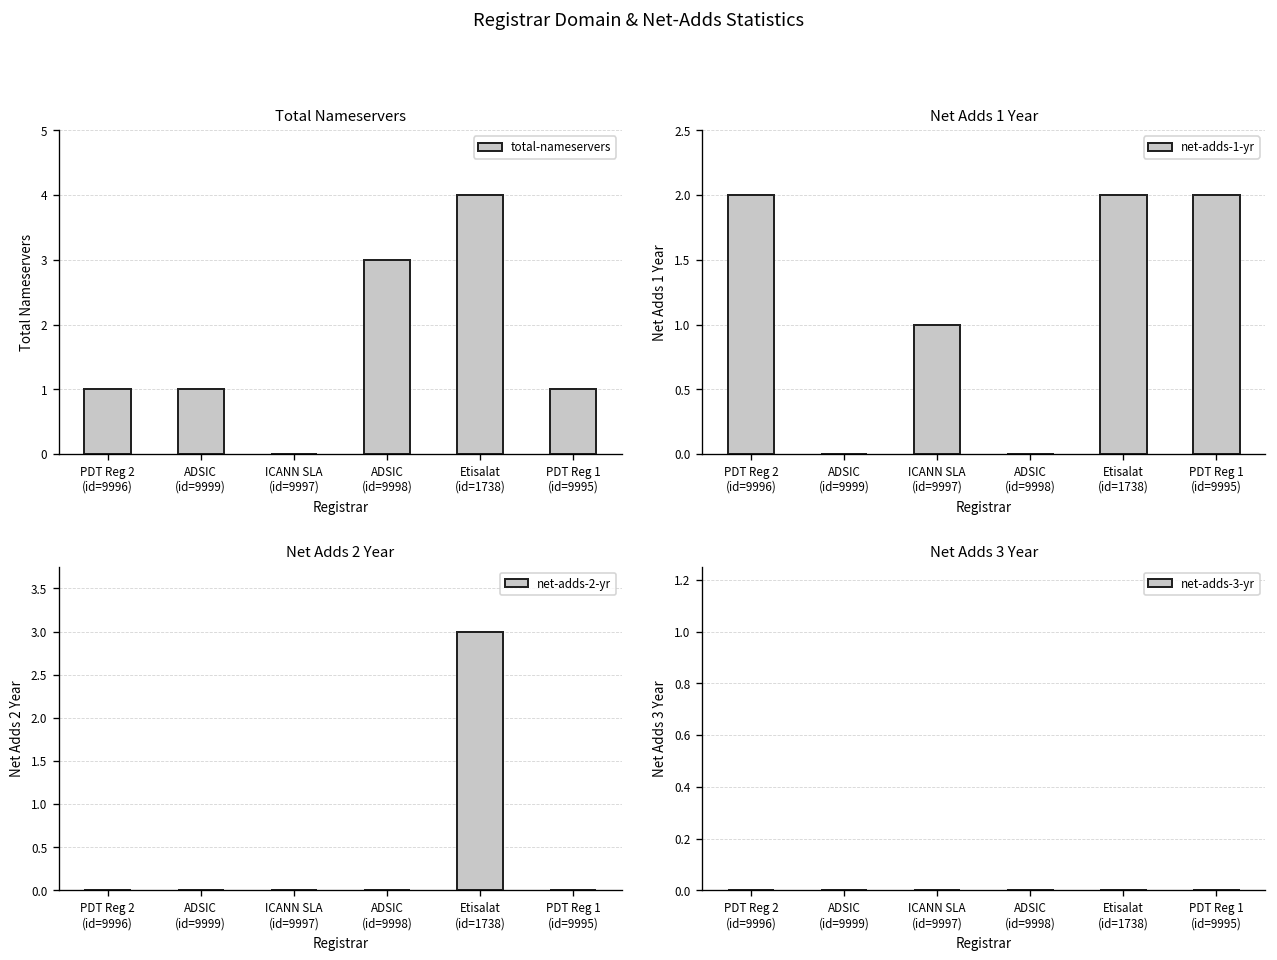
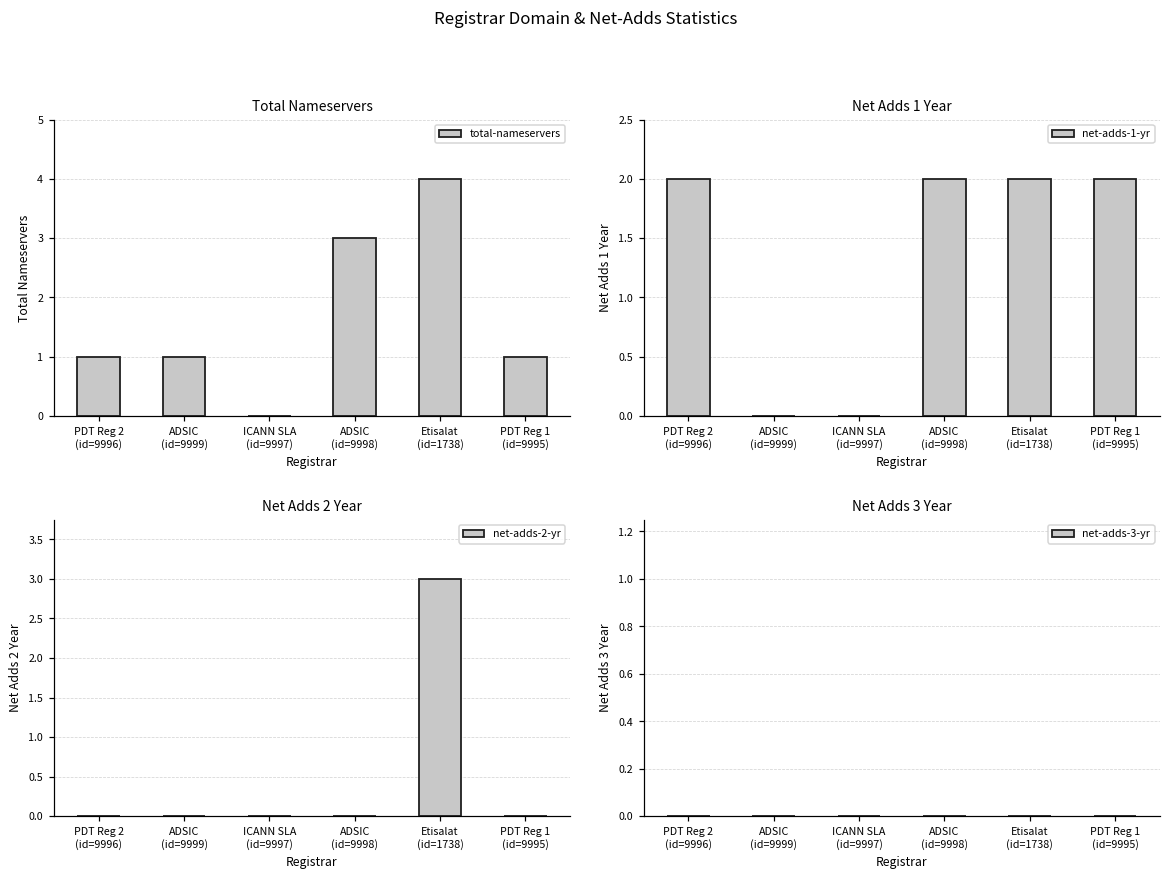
Net Adds 1 Year, ICANN SLA (id=9997): 1 -> 0
Net Adds 1 Year, ADSIC (id=9998): 0 -> 2
